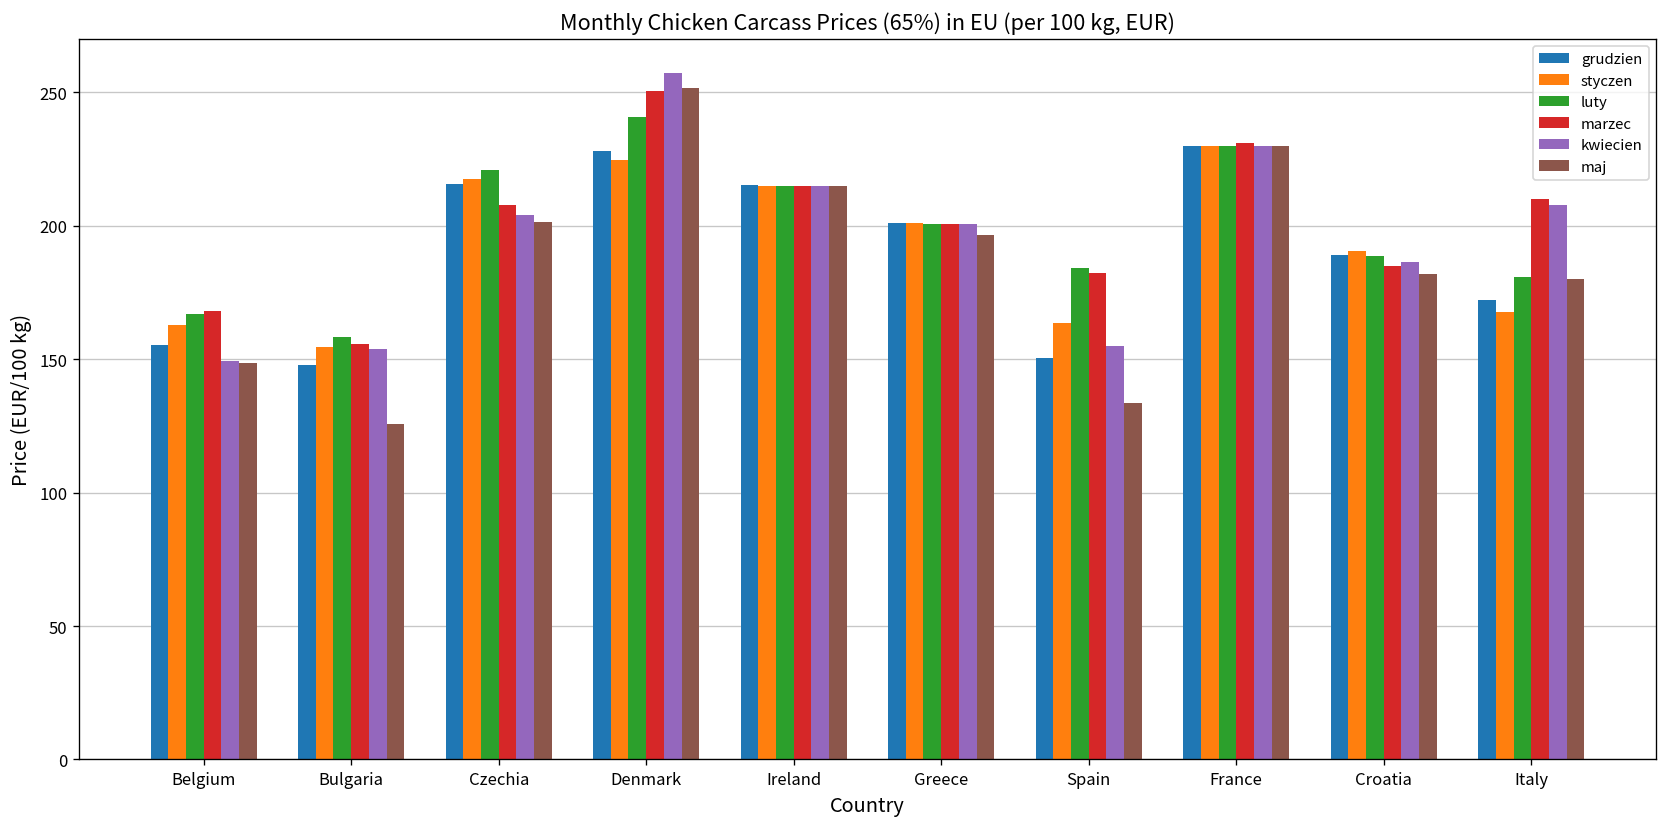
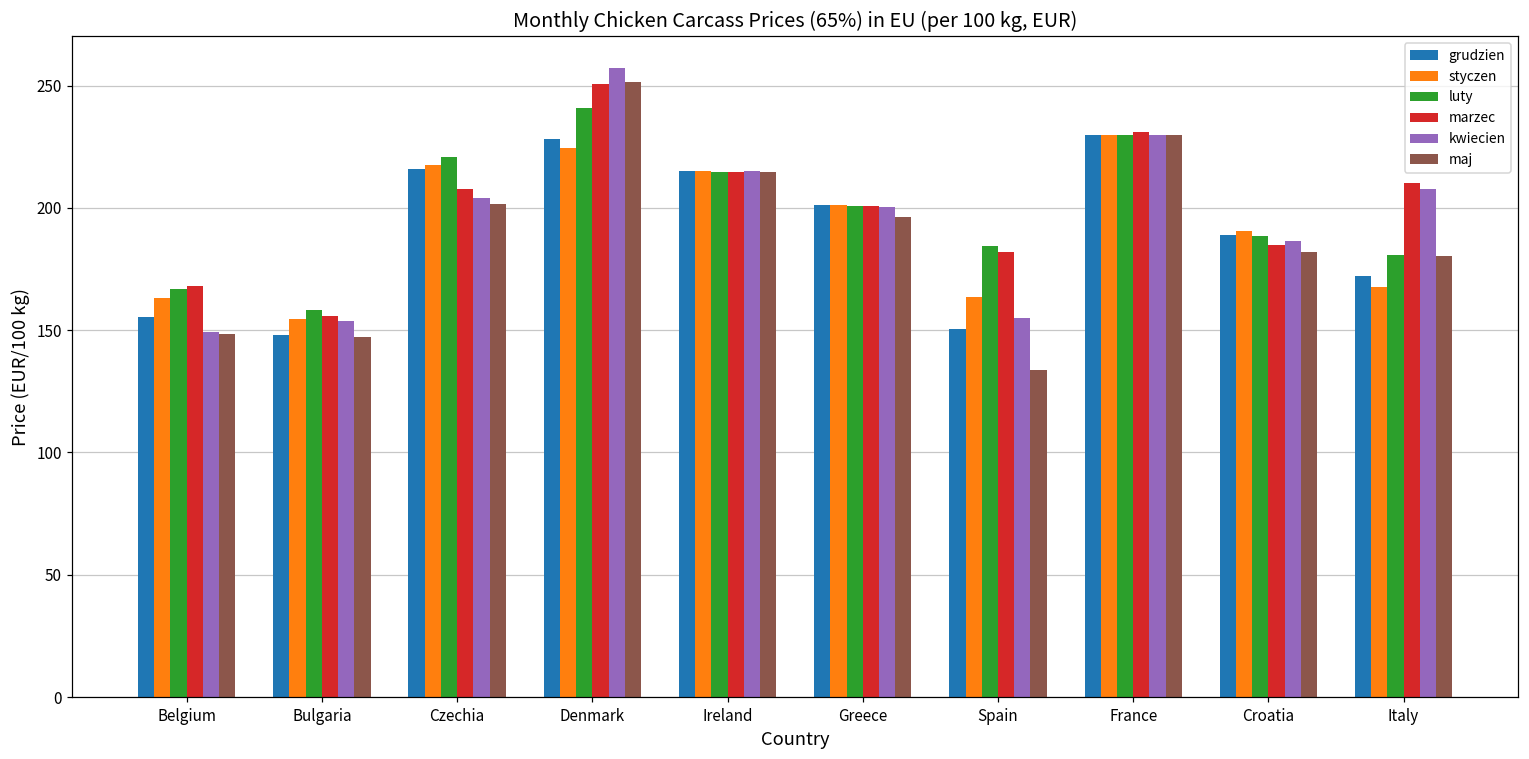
maj, Bulgaria: 126 -> 147
